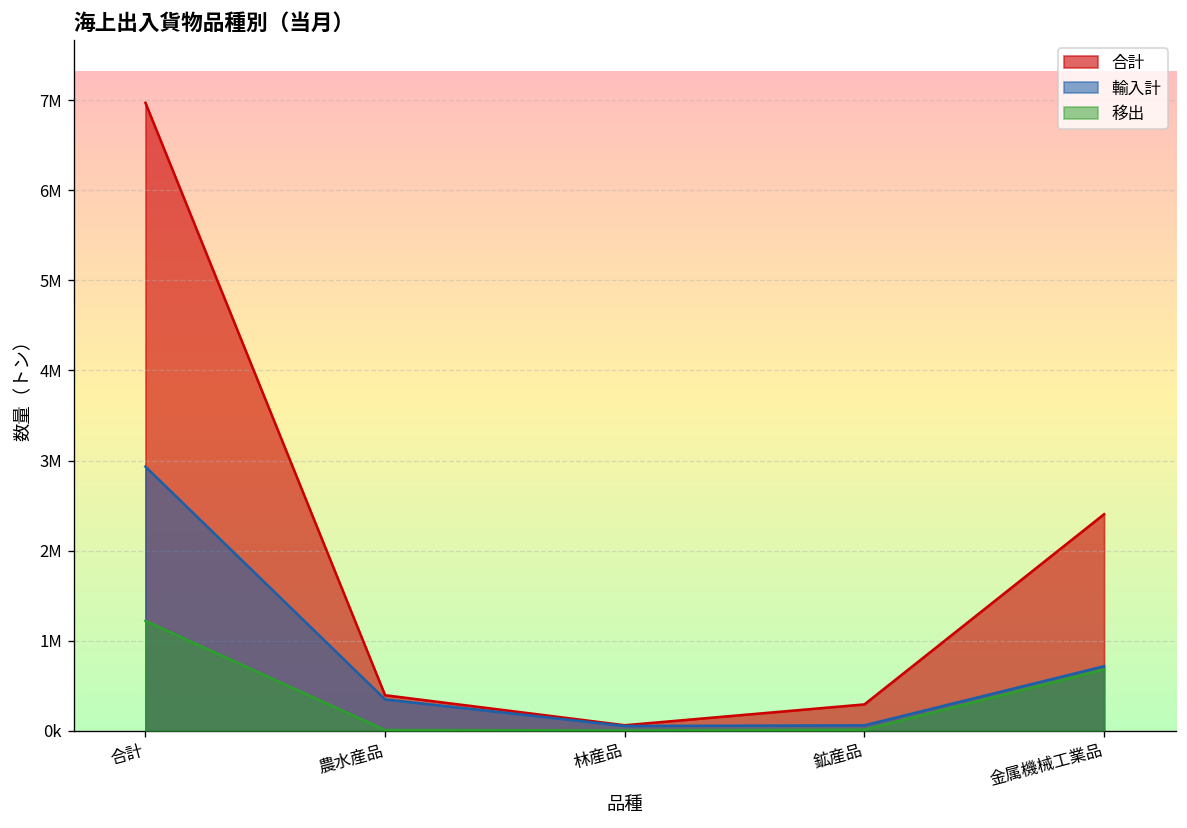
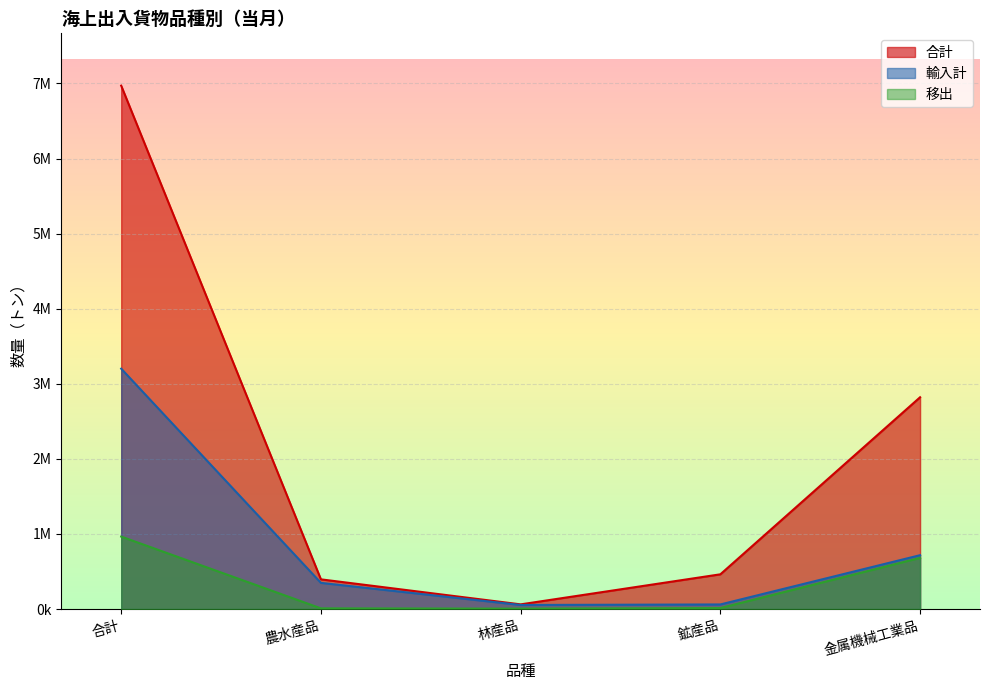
輸入計, 合計: 2900000 -> 3200000
移出, 合計: 1200000 -> 1000000
合計, 鉱産品: 300000 -> 500000
合計, 金属機械工業品: 2400000 -> 2800000
